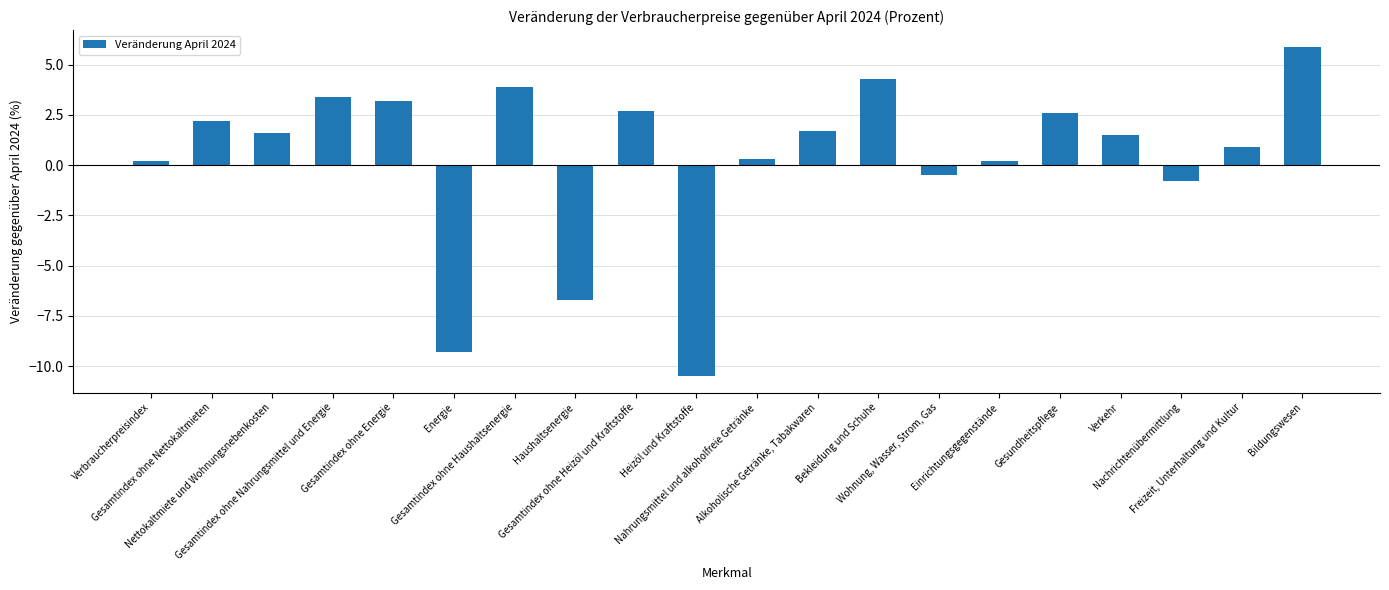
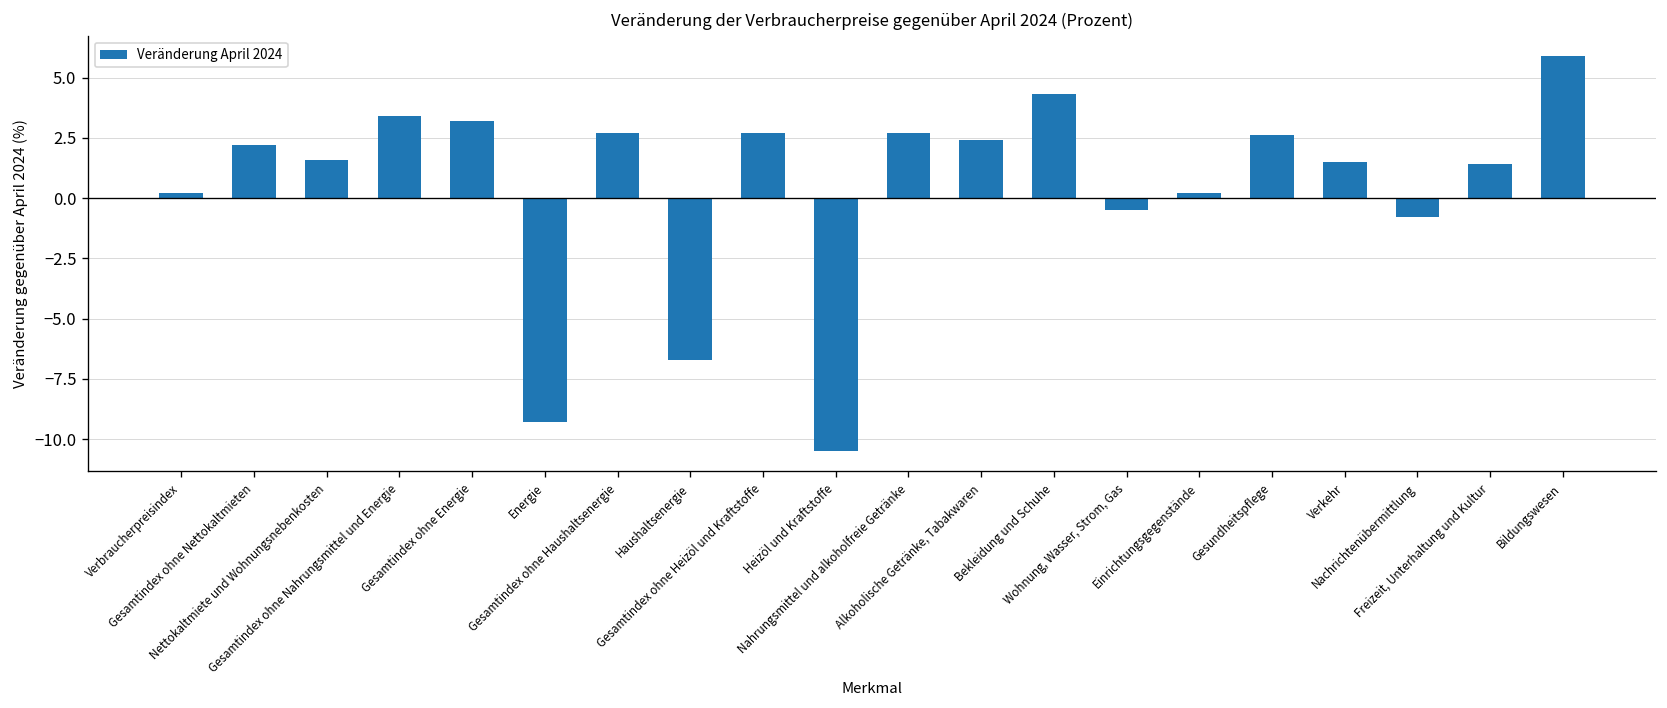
Gesamtindex ohne Haushaltsenergie: 3.9 -> 2.7
Nahrungsmittel und alkoholfreie Getränke: 0.3 -> 2.7
Alkoholische Getränke, Tabakwaren: 1.7 -> 2.4
Freizeit, Unterhaltung und Kultur: 0.9 -> 1.4
